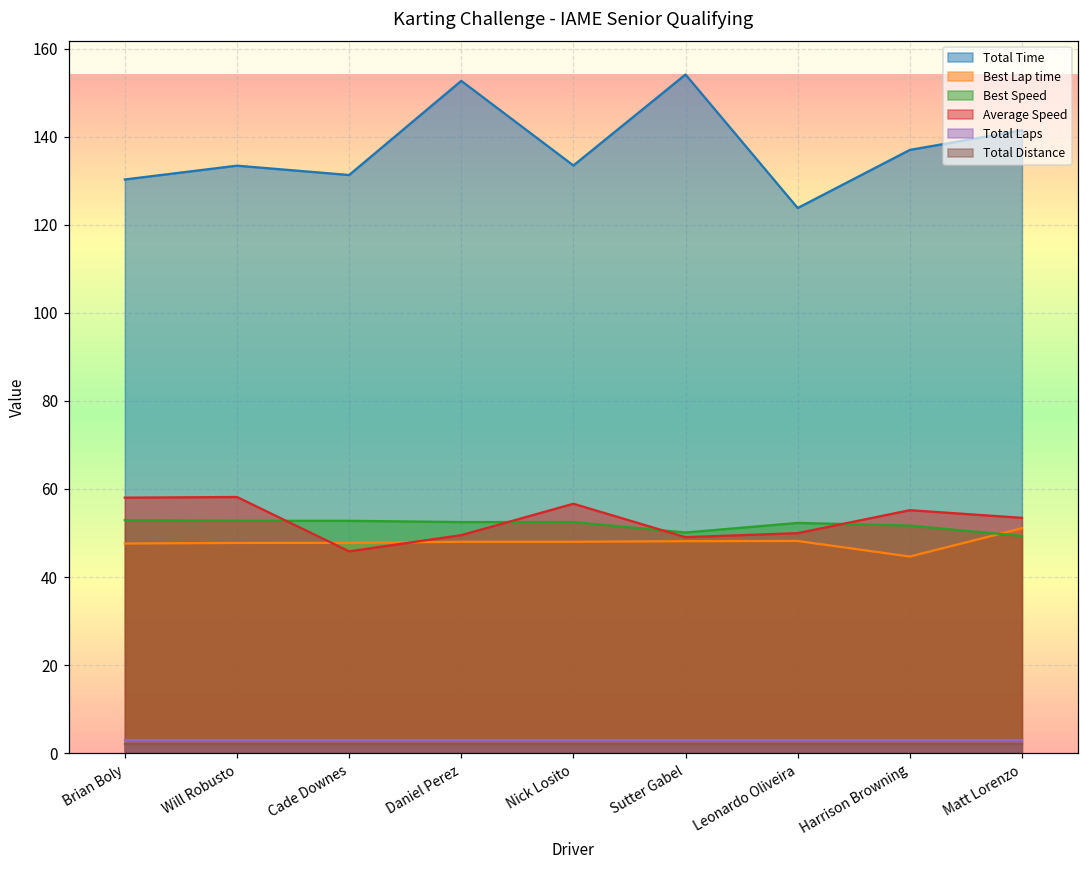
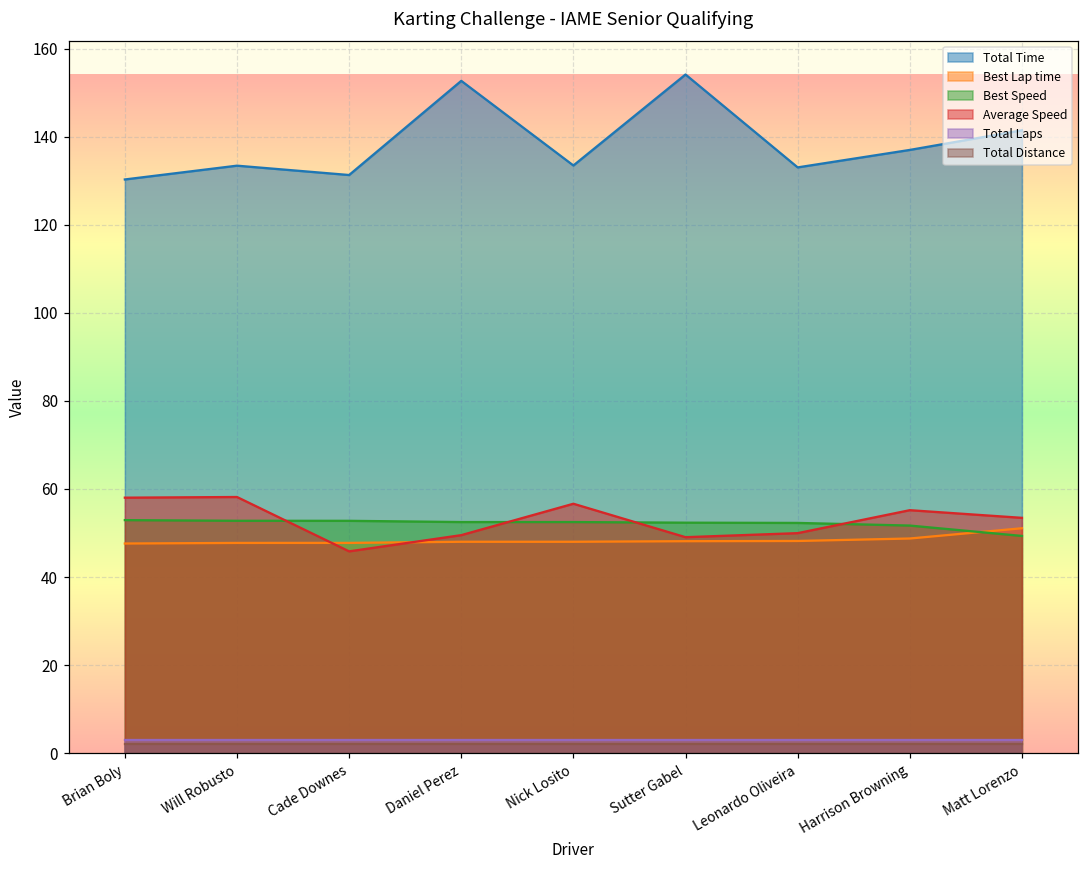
Best Speed, Sutter Gabel: 50 -> 52
Total Time, Leonardo Oliveira: 124 -> 133
Best Lap time, Harrison Browning: 45 -> 49
